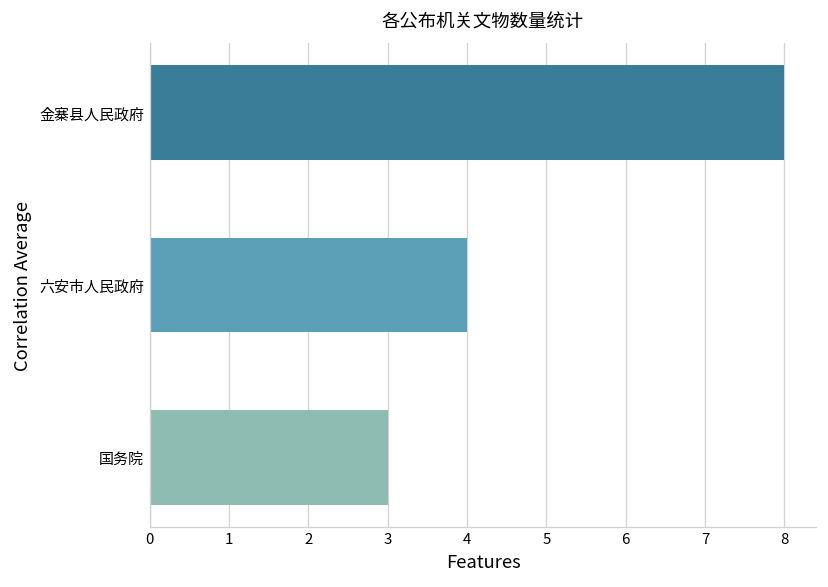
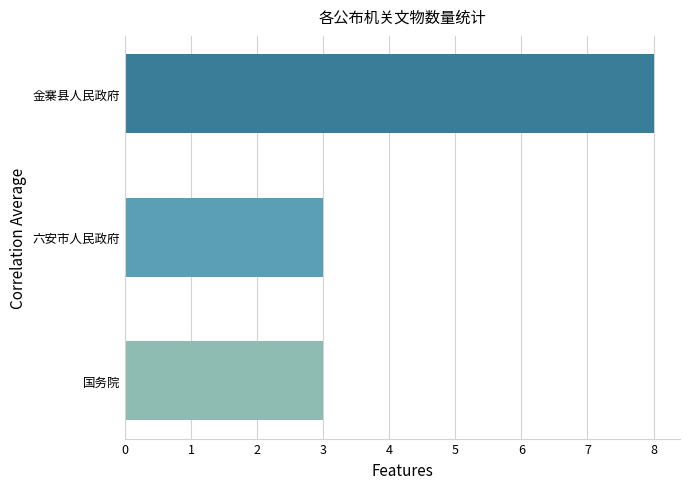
六安市人民政府: 4 -> 3
